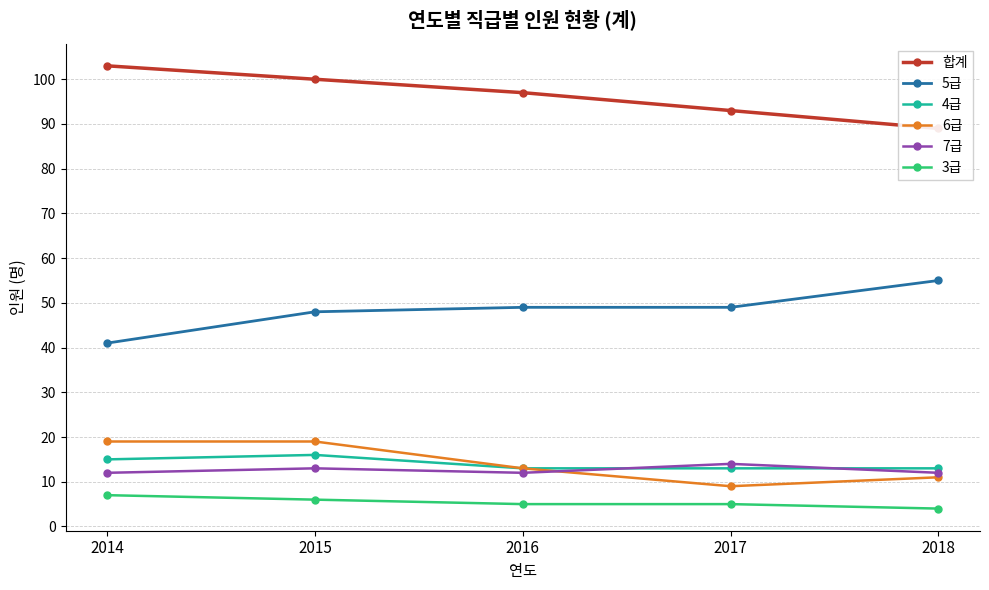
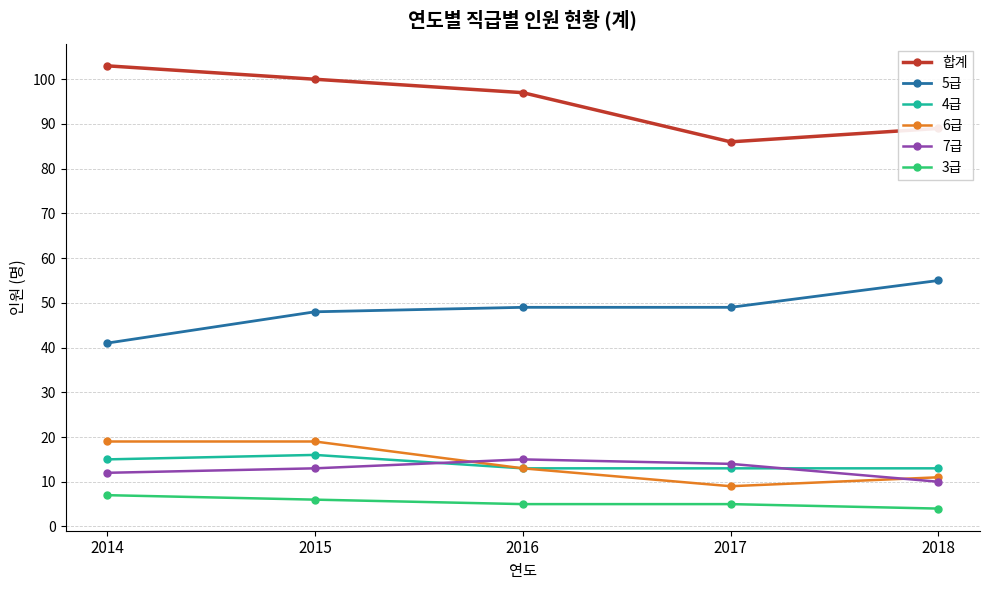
7급, 2016: 12 -> 15
합계, 2017: 93 -> 86
7급, 2018: 12 -> 10
